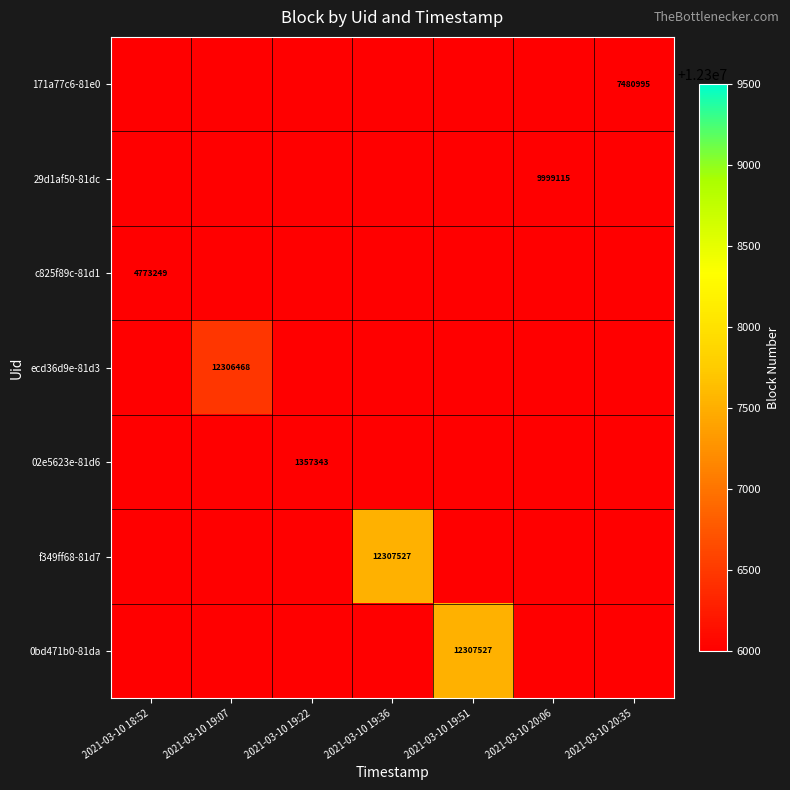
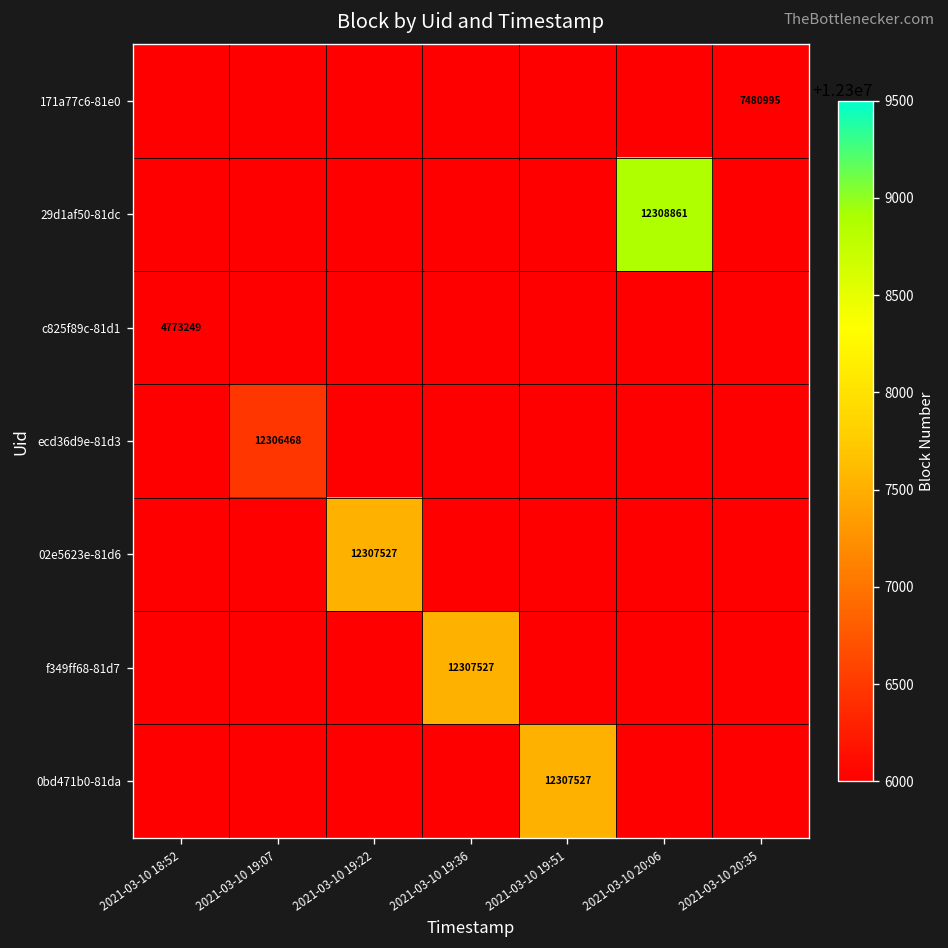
29d1af50-81dc, 2021-03-10 20:06: 9999115 -> 12308861
02e5623e-81d6, 2021-03-10 19:22: 1357343 -> 12307527
